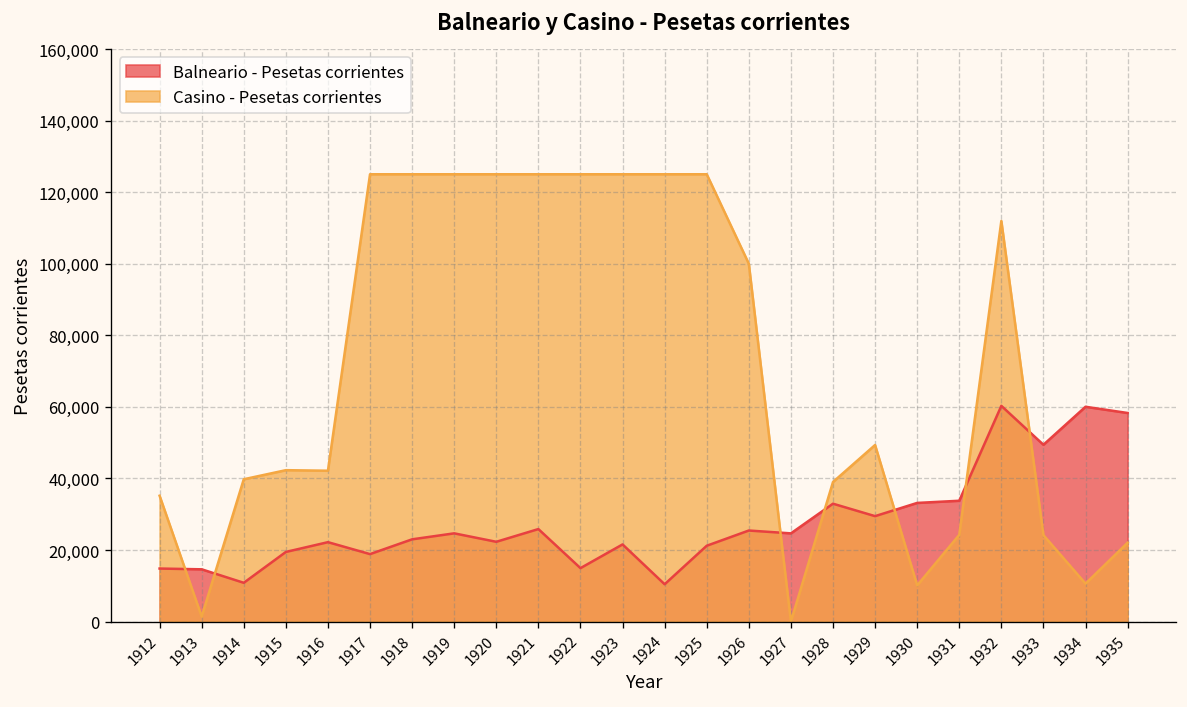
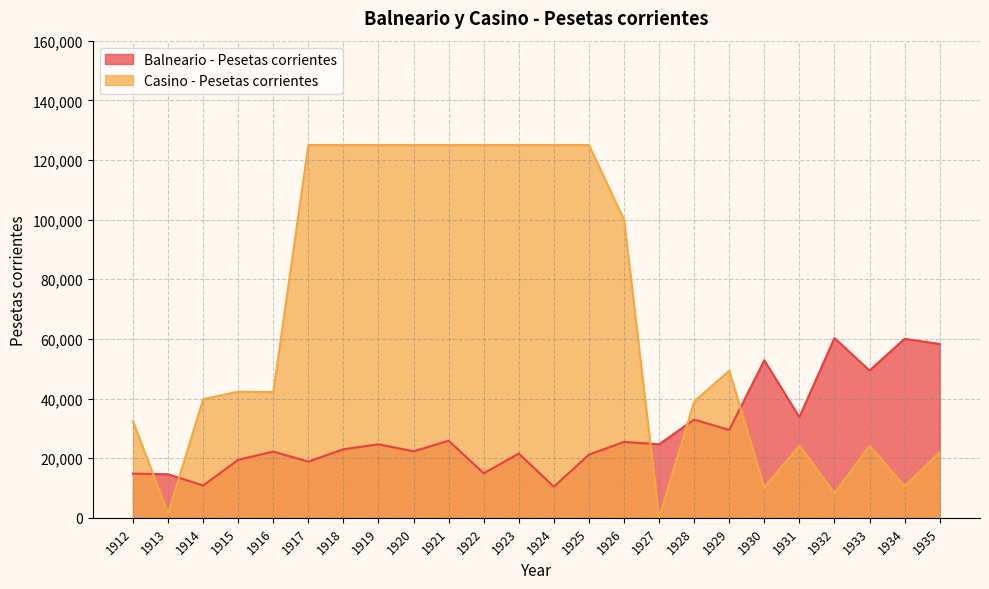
Casino - Pesetas corrientes, 1912: 35,000 -> 32,000
Balneario - Pesetas corrientes, 1930: 33,000 -> 53,000
Casino - Pesetas corrientes, 1932: 112,000 -> 8,000
